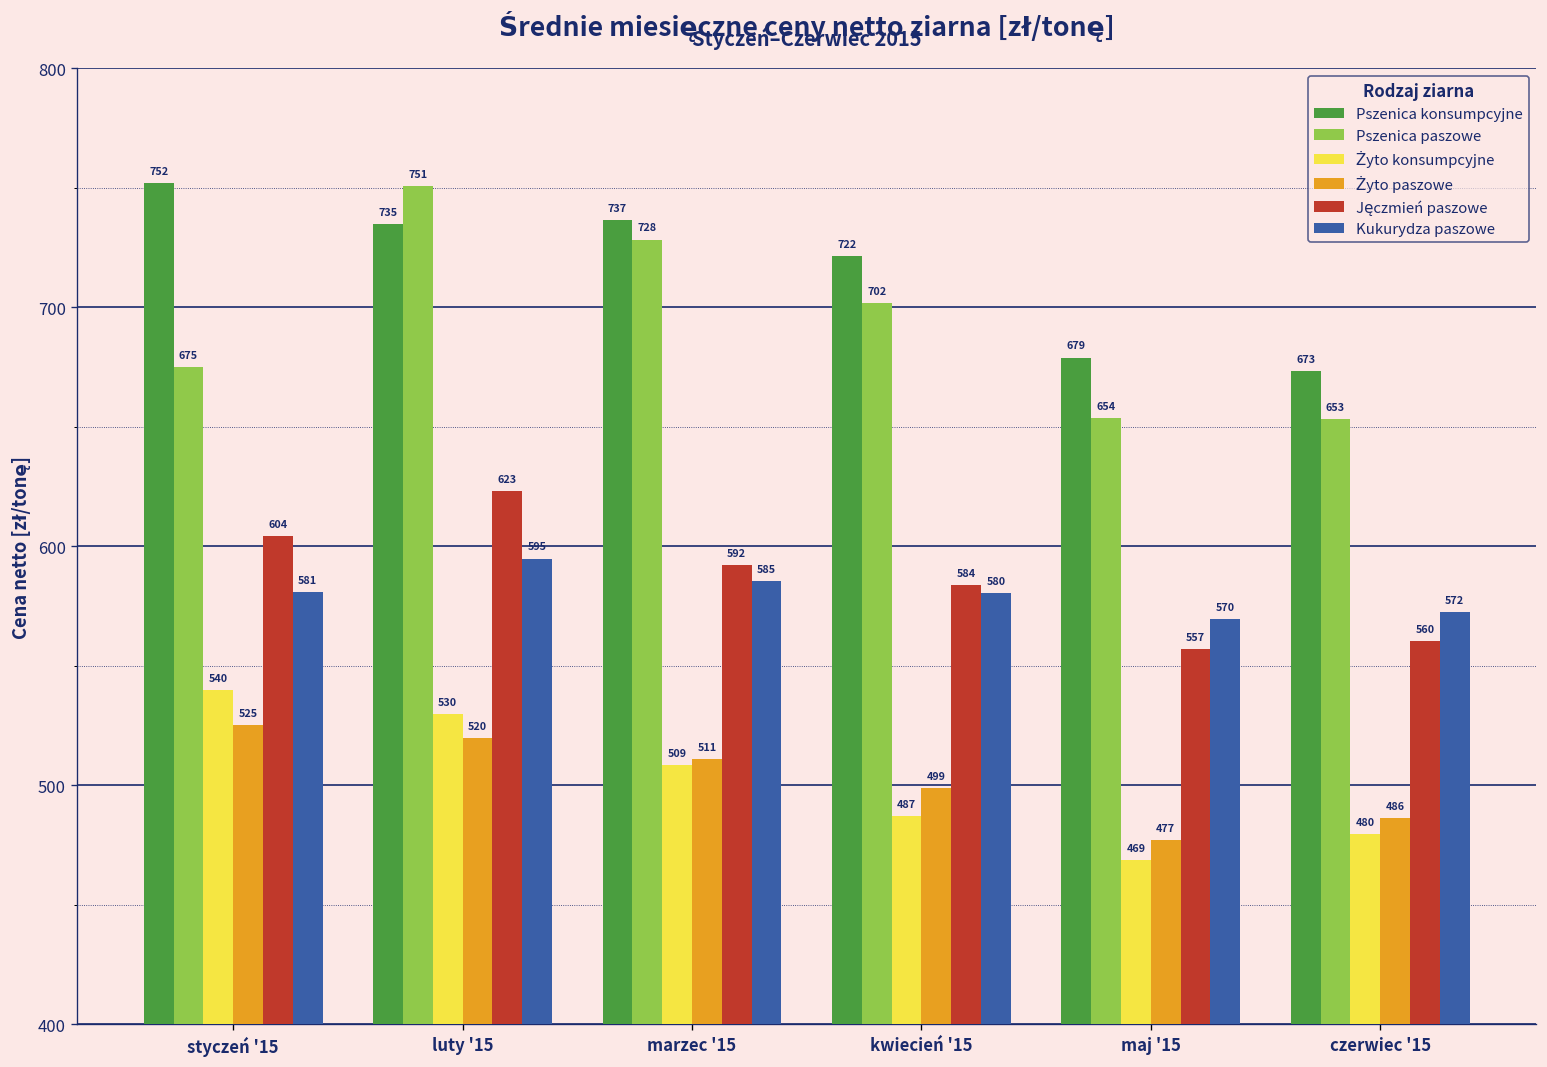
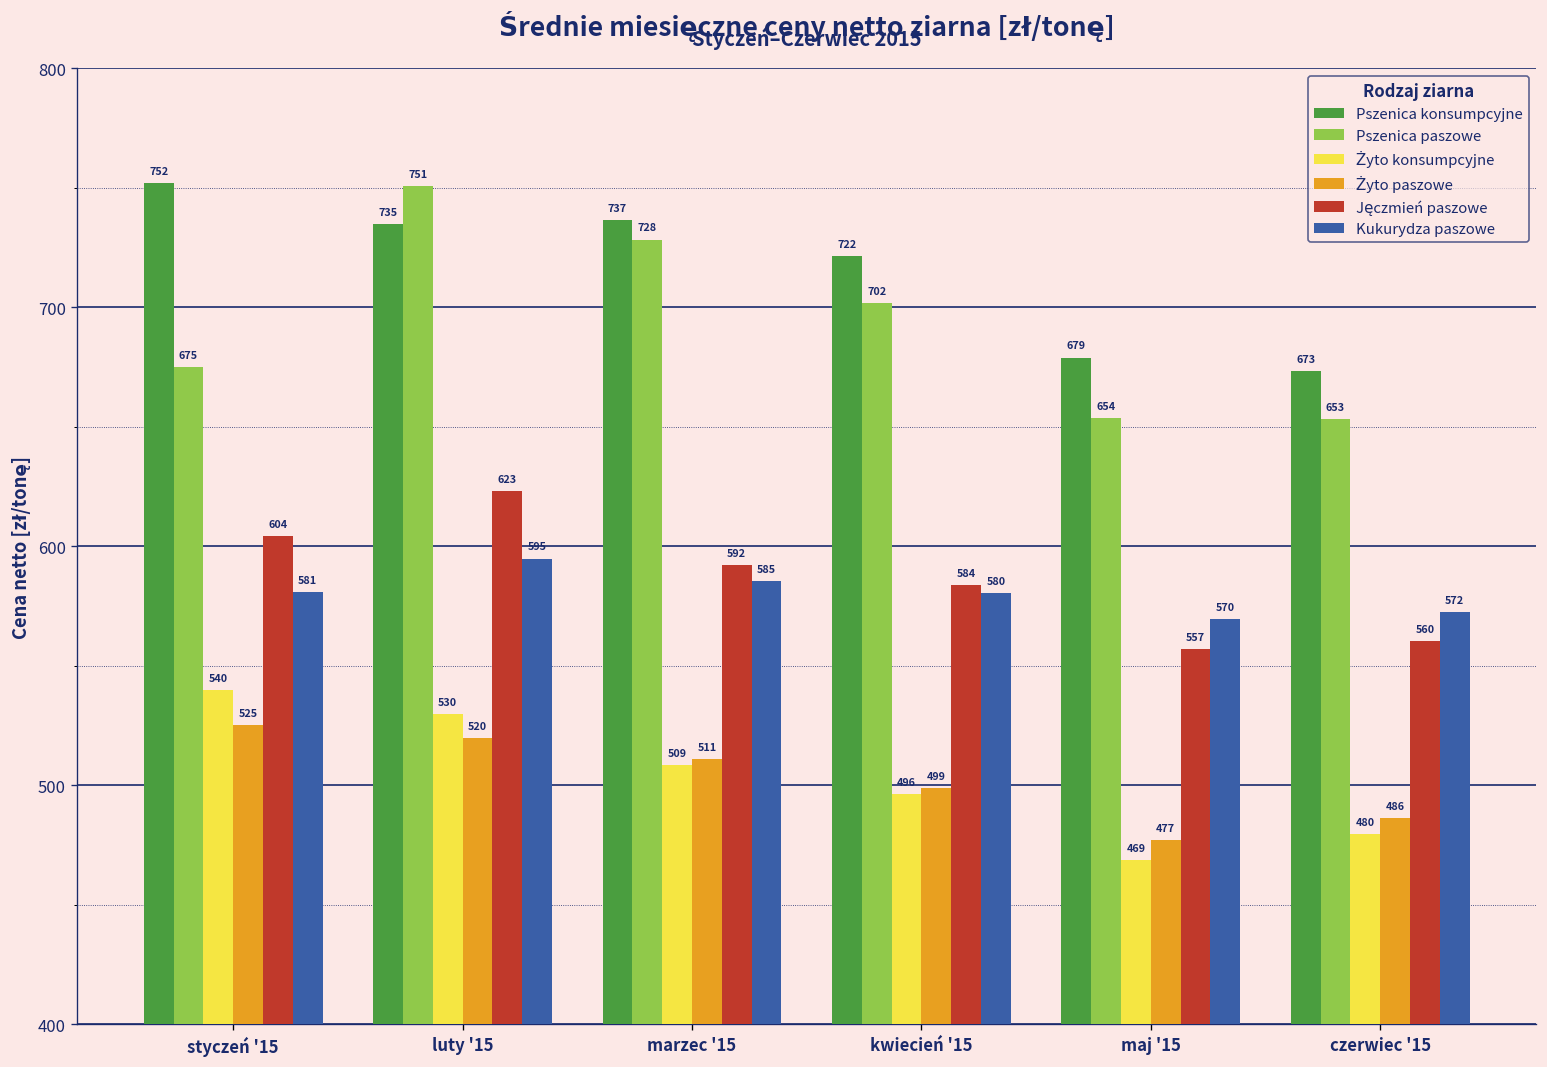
Żyto konsumpcyjne, kwiecień '15: 487 -> 496
